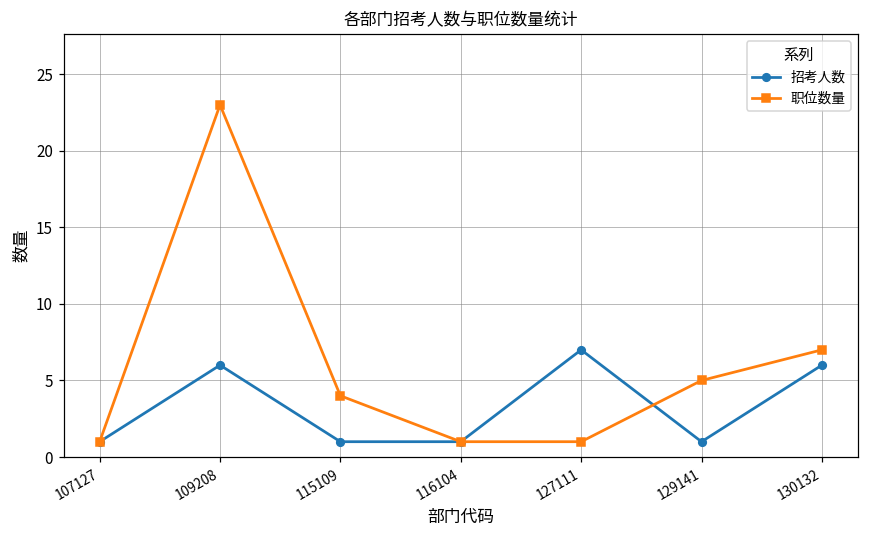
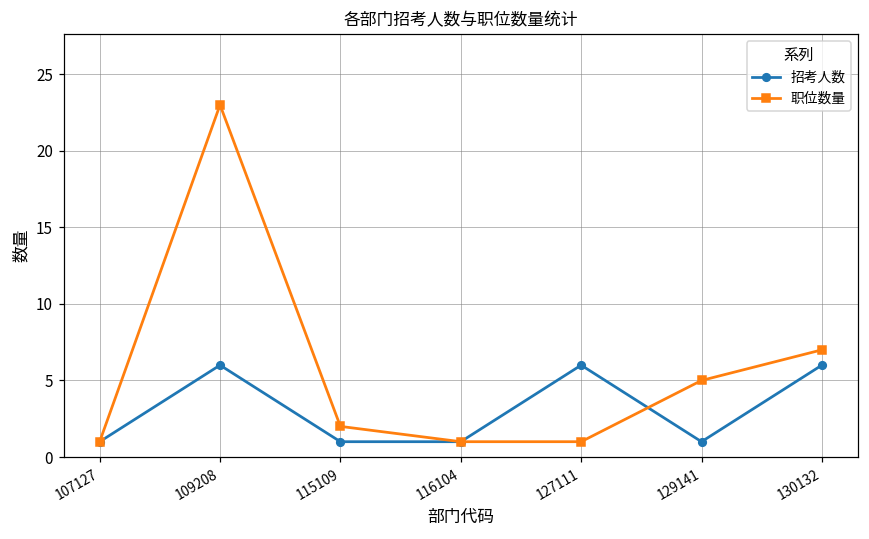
职位数量, 115109: 4 -> 2
招考人数, 127111: 7 -> 6
